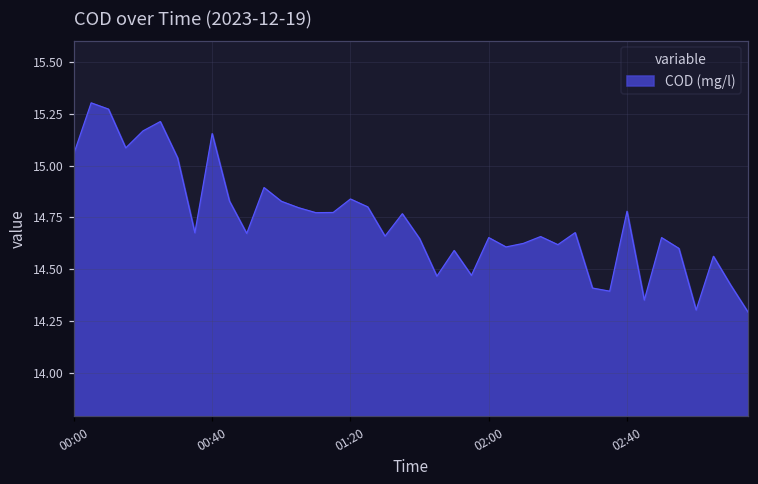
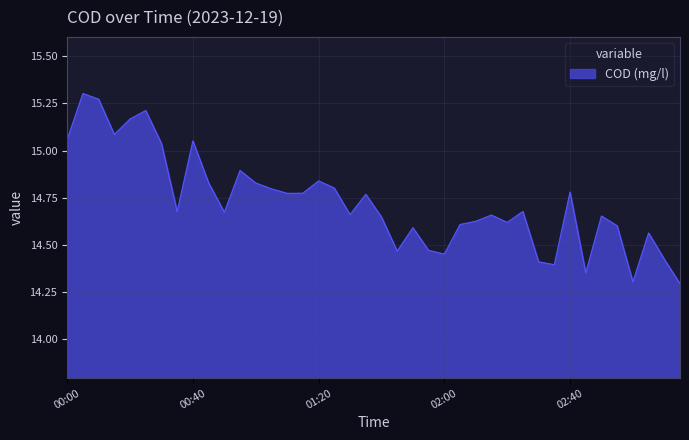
00:40: 15.15 -> 15.05
02:00: 14.65 -> 14.45
